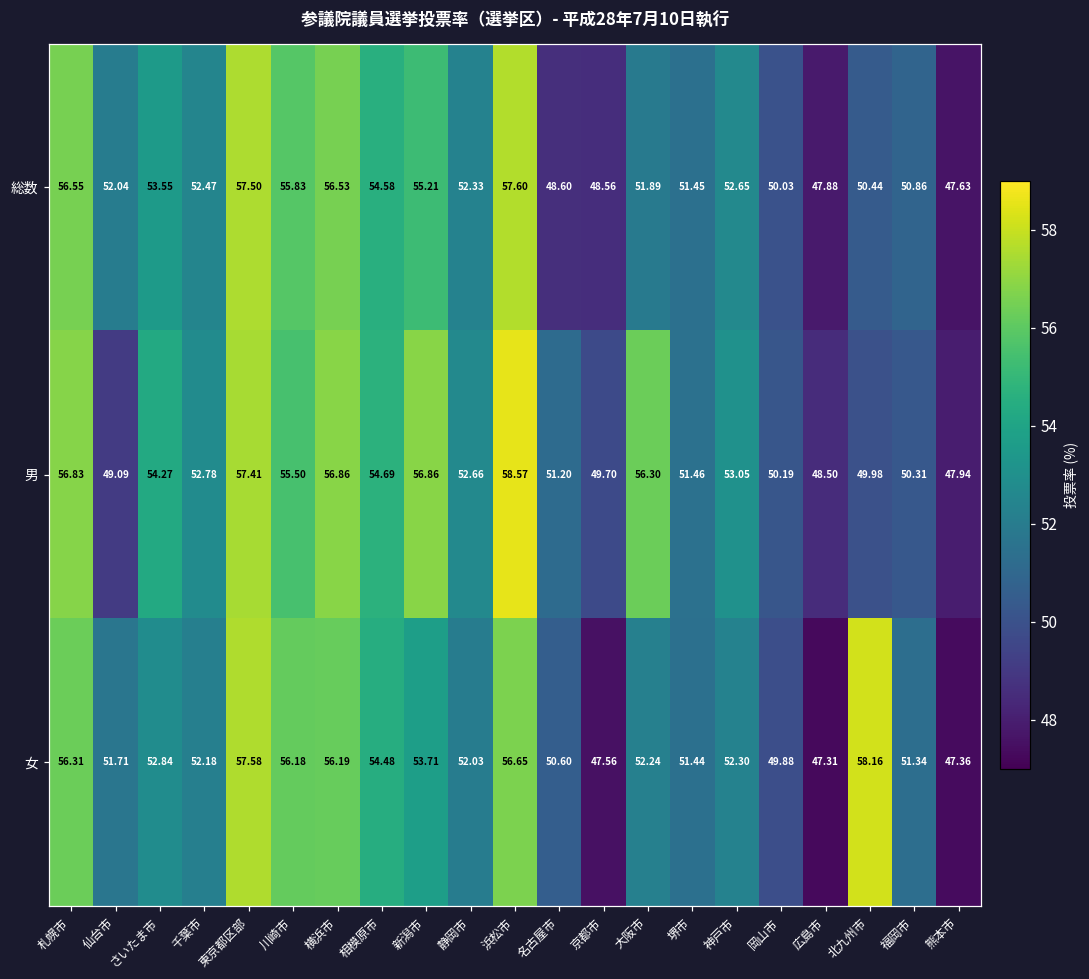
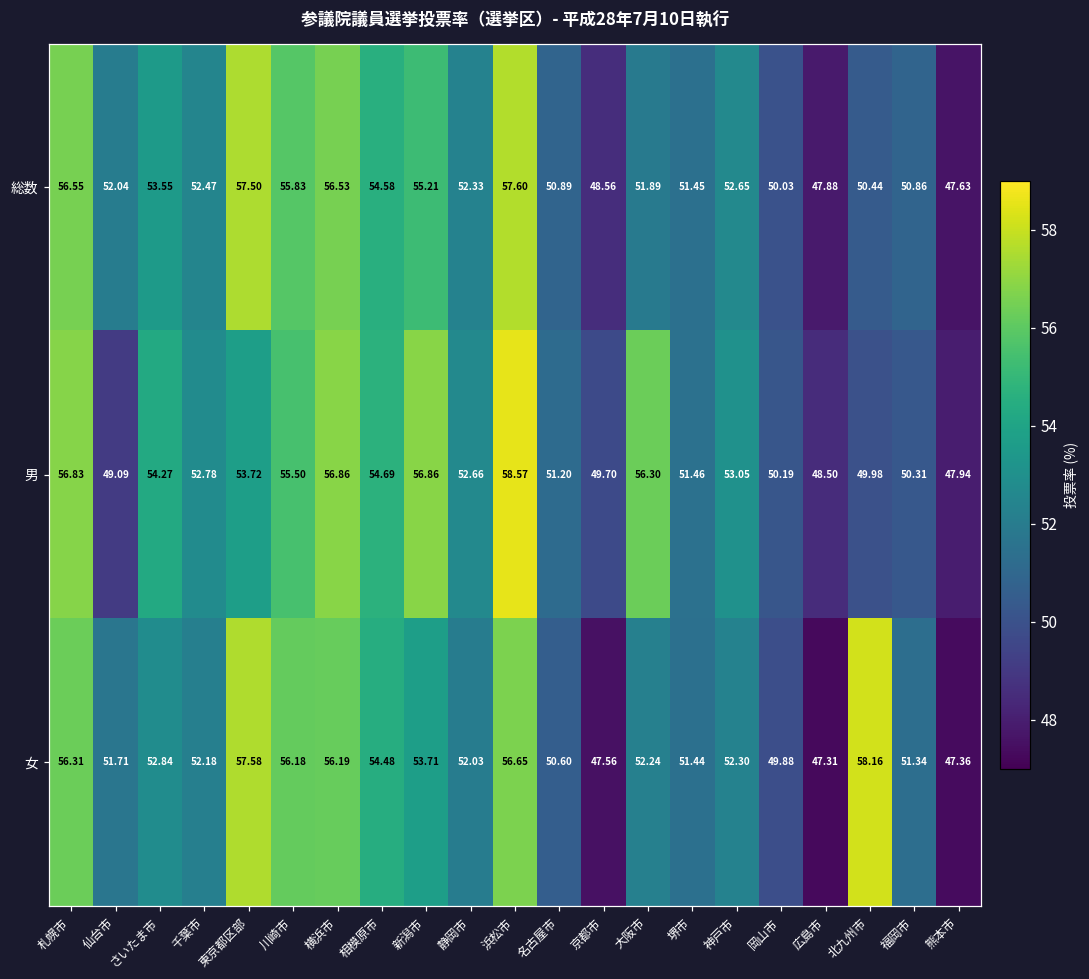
総数, 名古屋市: 48.60 -> 50.89
男, 東京都区部: 57.41 -> 53.72
